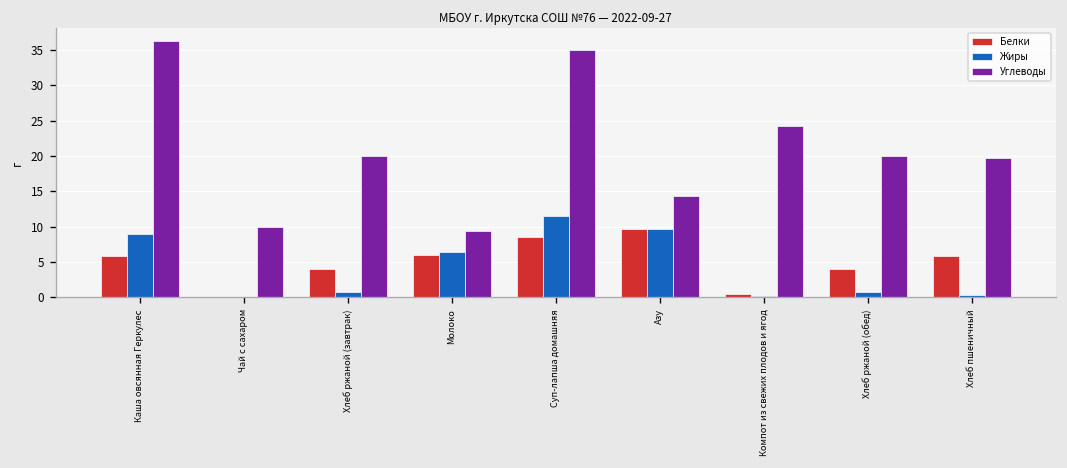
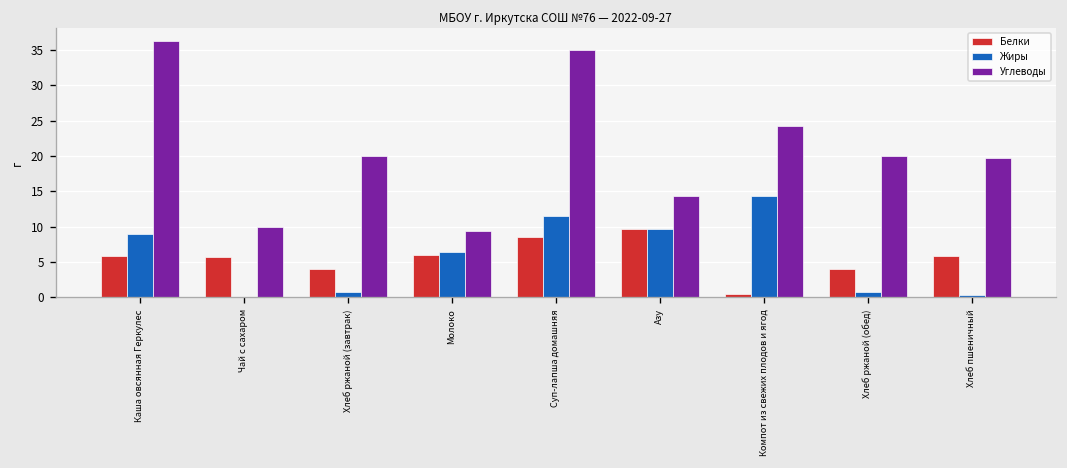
Белки, Чай с сахаром: 0 -> 6
Жиры, Компот из свежих плодов и ягод: 0 -> 14
